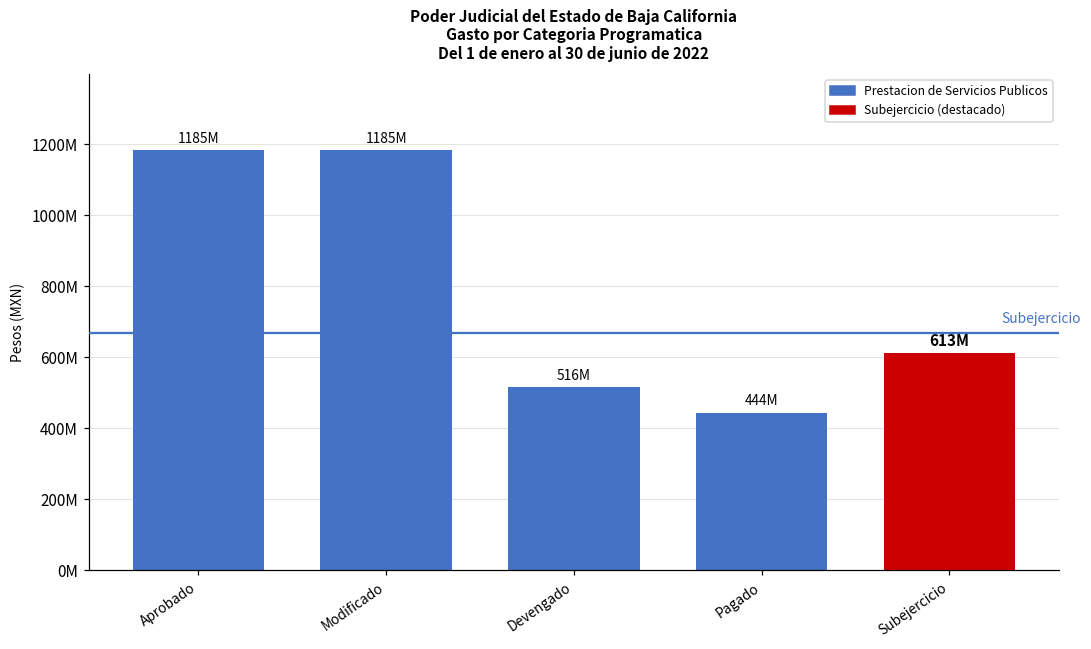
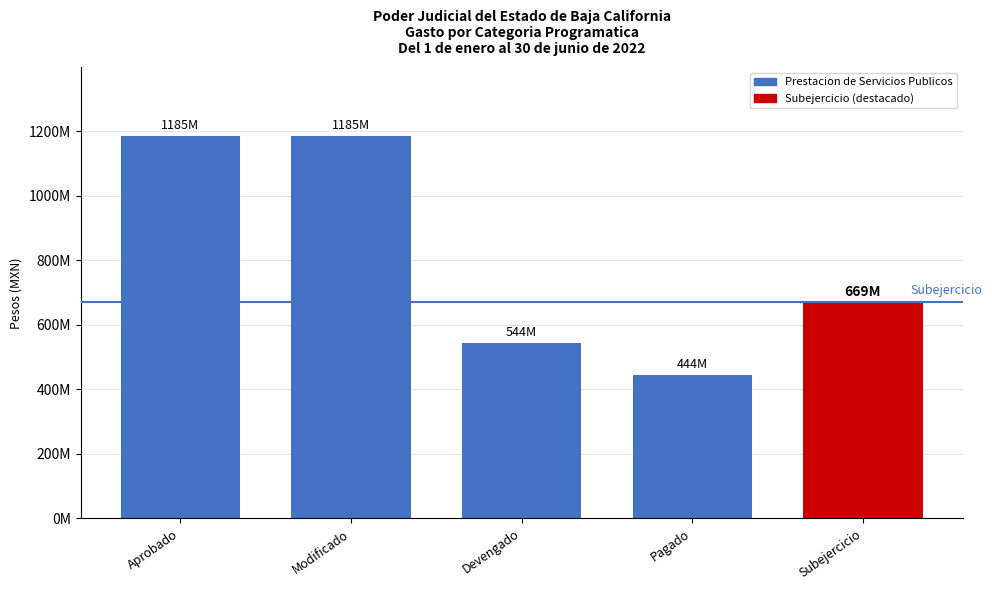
Devengado: 516M -> 544M
Subejercicio: 613M -> 669M
